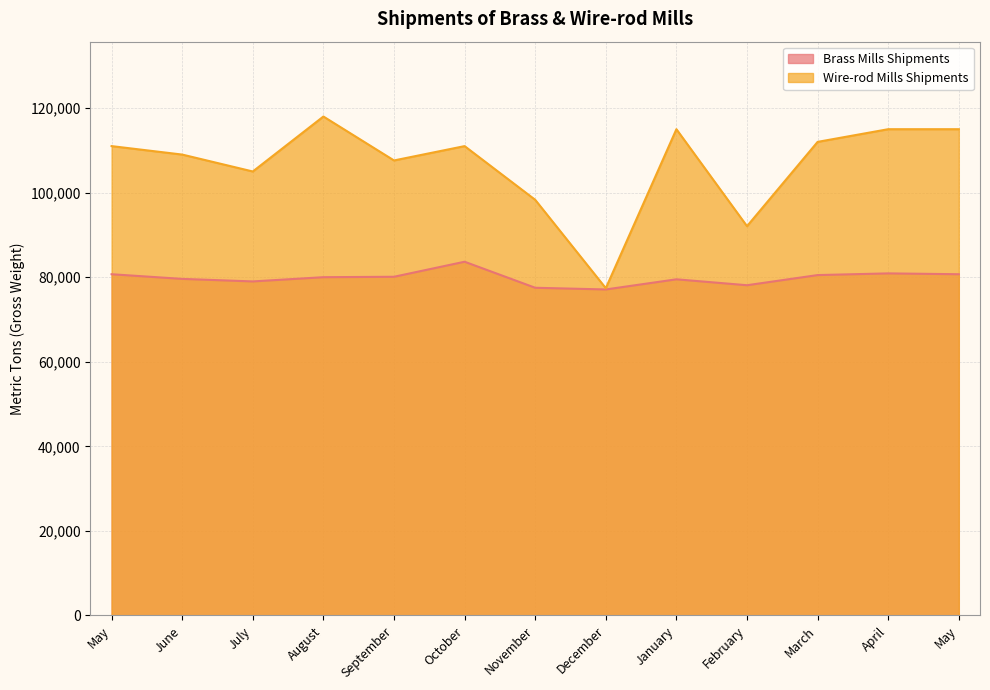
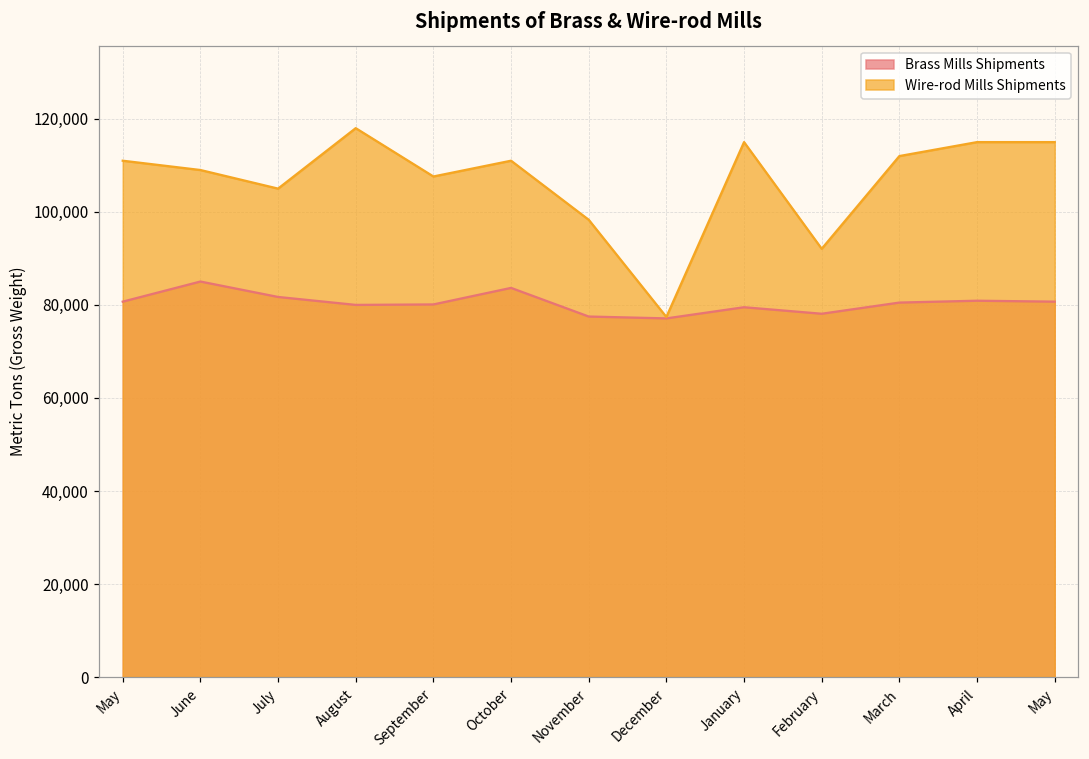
Brass Mills Shipments, June: 80,000 -> 85,000
Brass Mills Shipments, July: 79,000 -> 82,000
